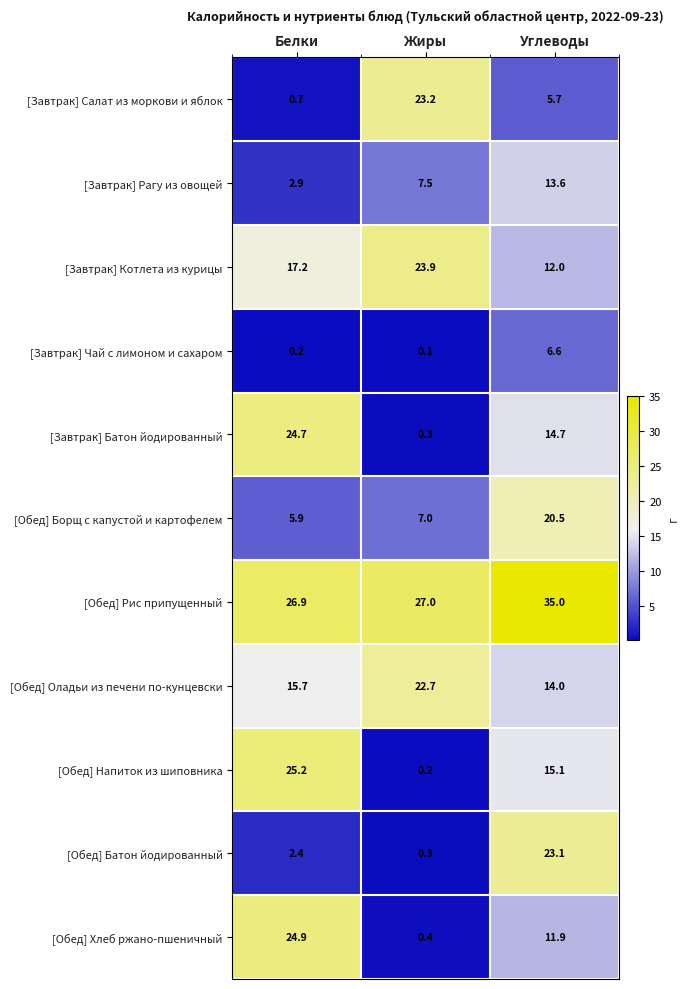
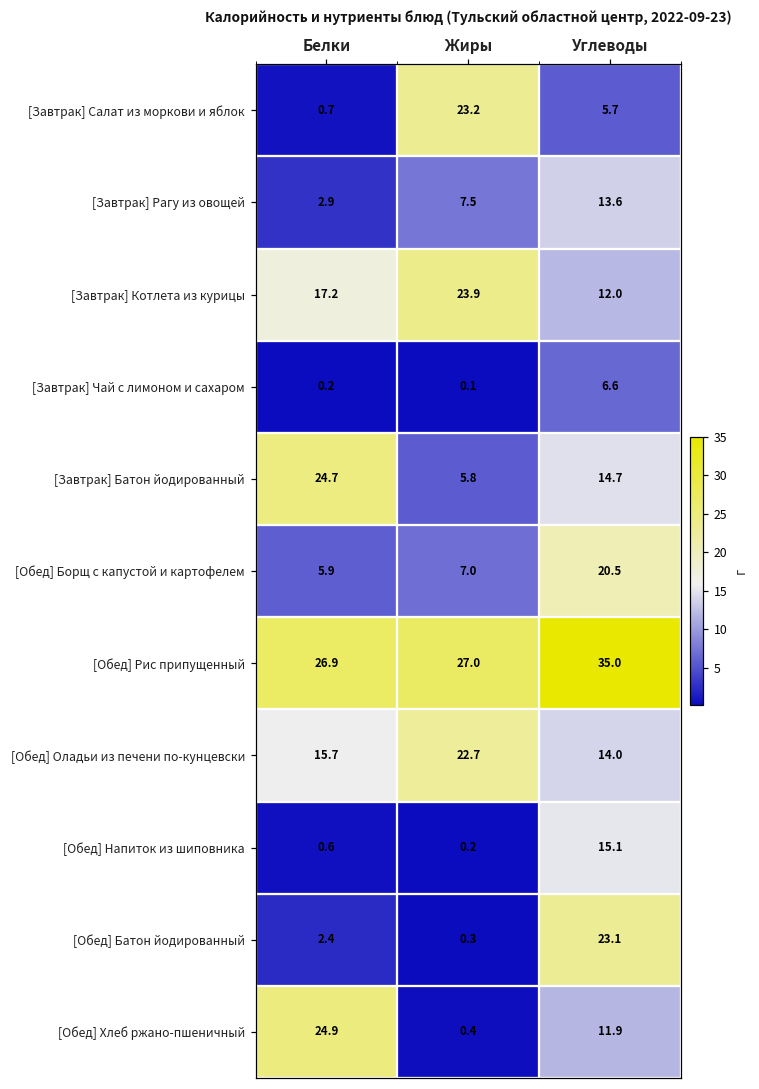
[Завтрак] Батон йодированный, Жиры: 0.3 -> 5.8
[Обед] Напиток из шиповника, Белки: 25.2 -> 0.6
